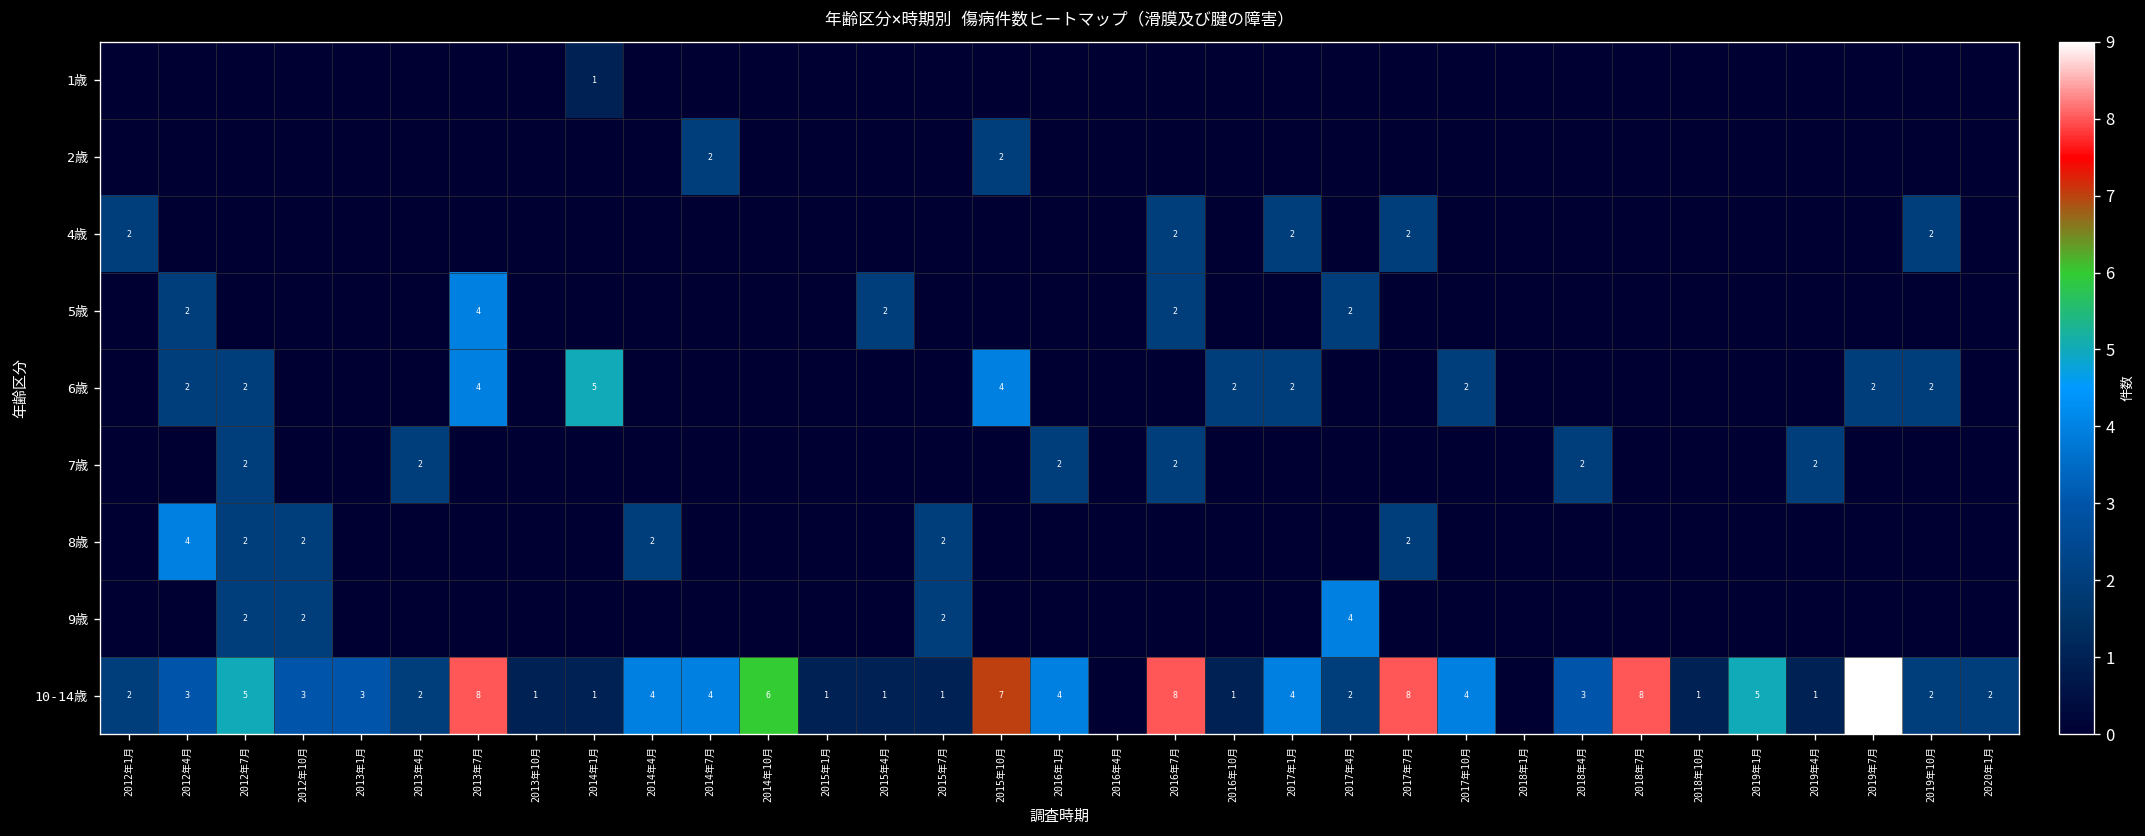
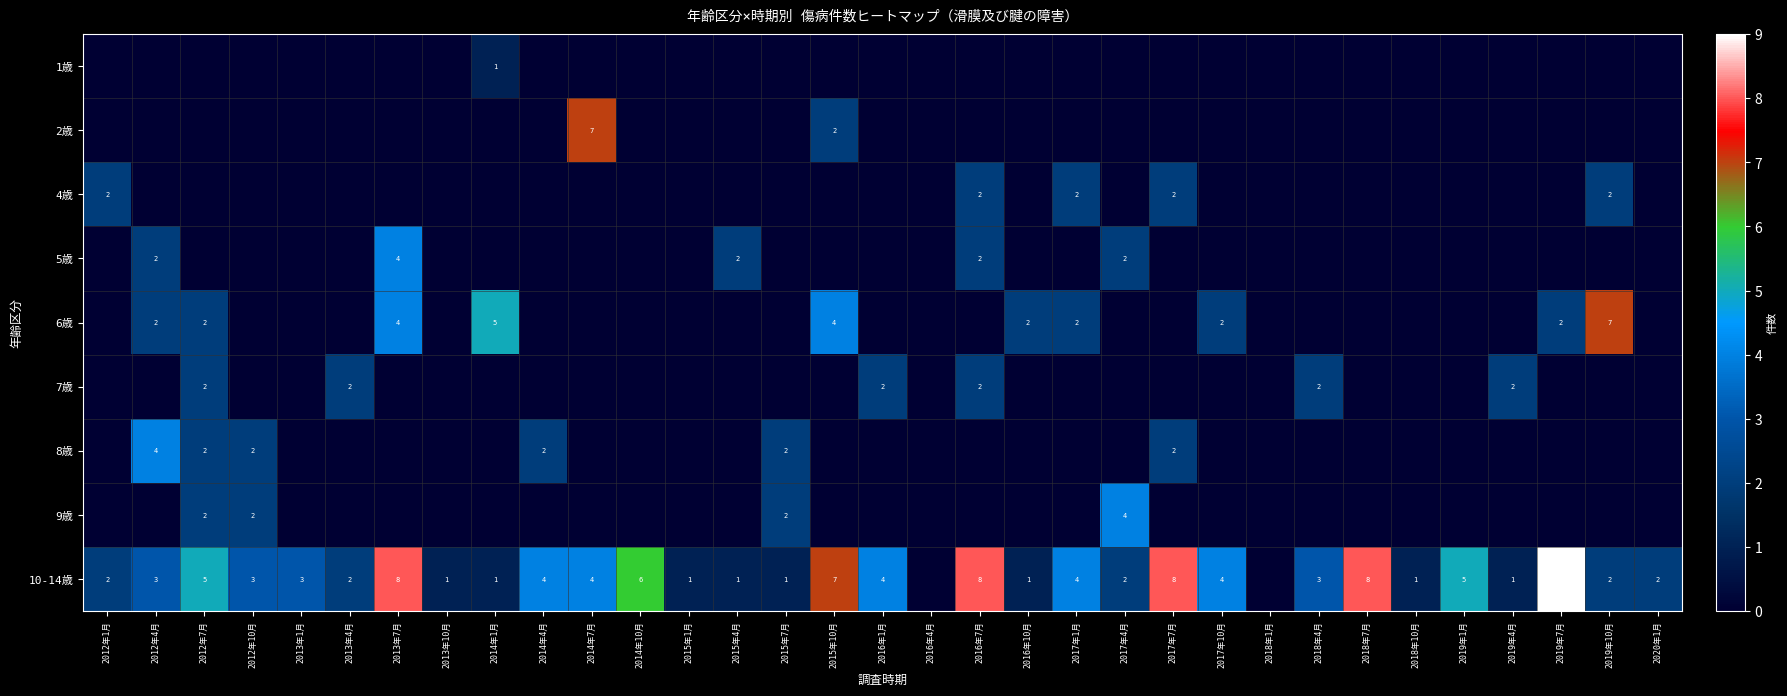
2歳, 2014年7月: 2 -> 7
6歳, 2019年10月: 2 -> 7
